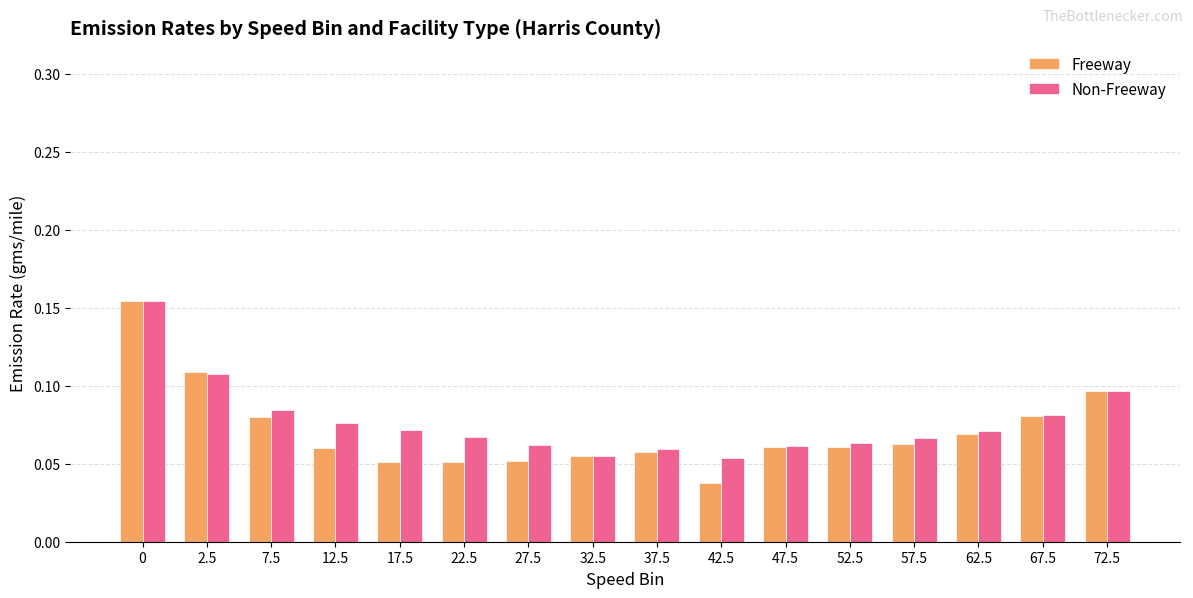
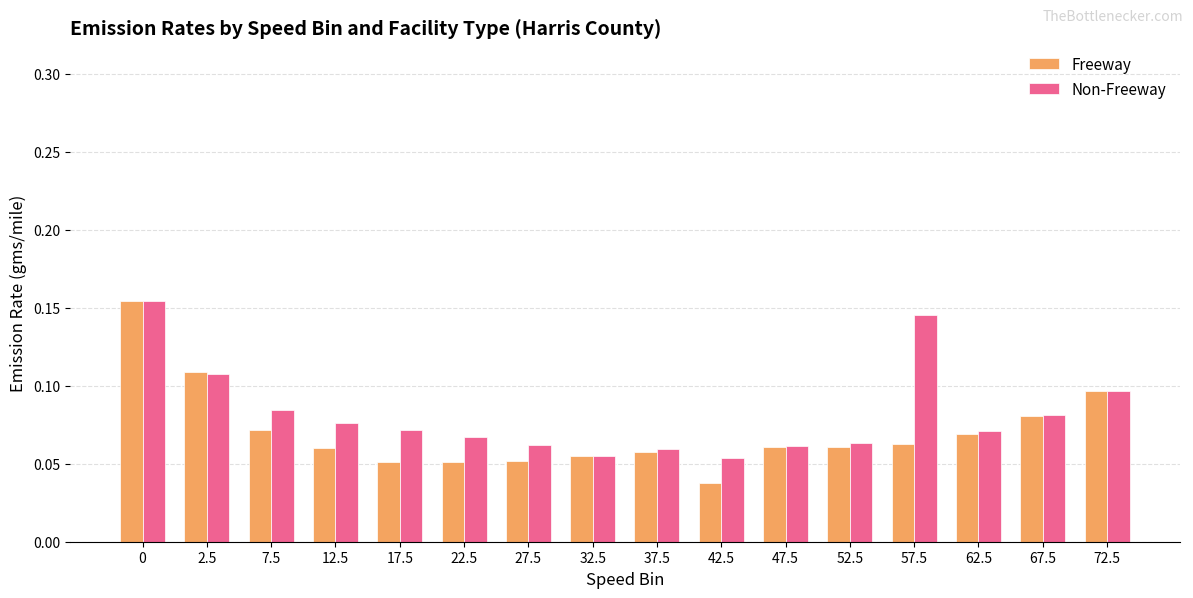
Freeway, 7.5: 0.080 -> 0.071
Non-Freeway, 57.5: 0.066 -> 0.145
